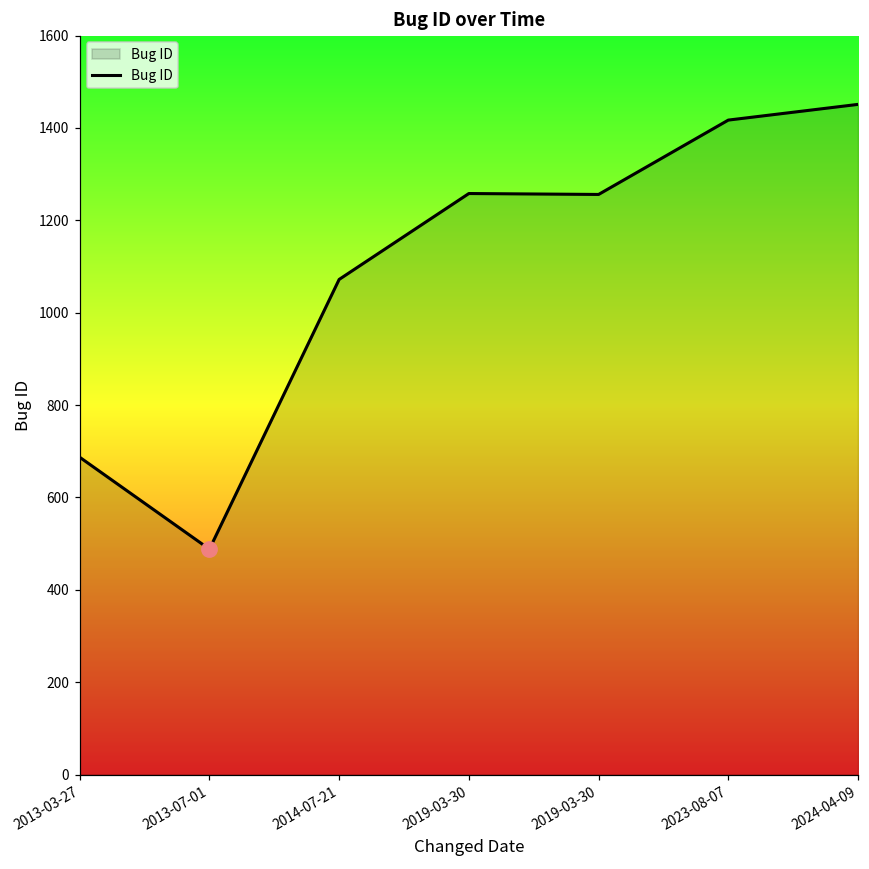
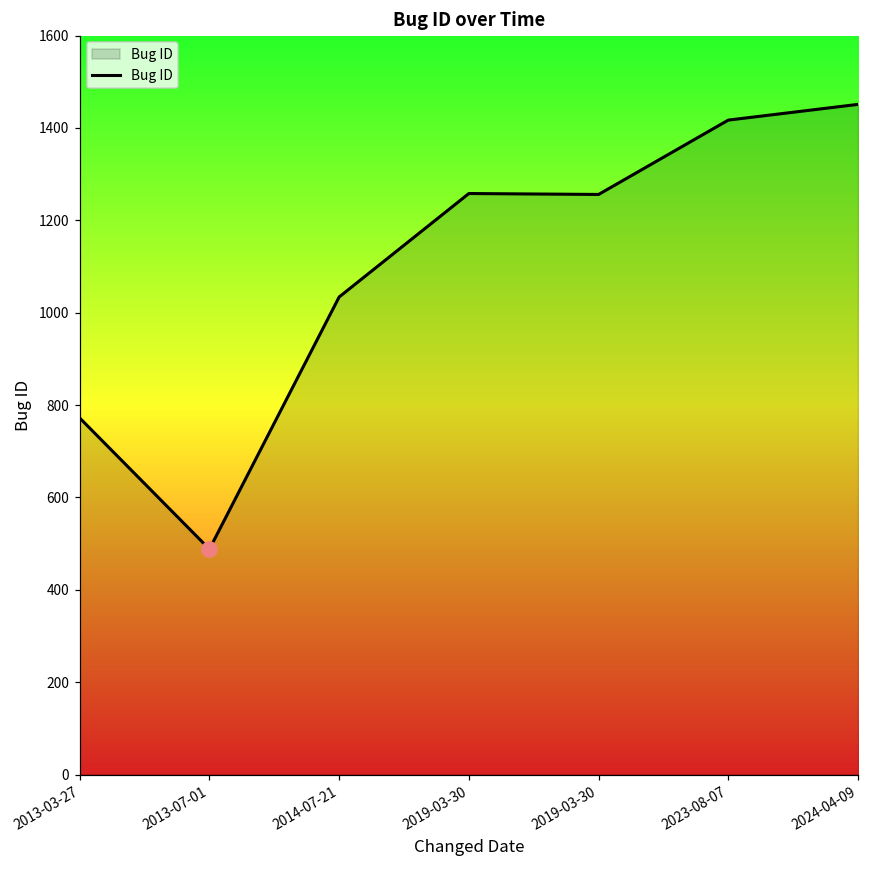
Bug ID, 2013-03-27: 690 -> 770
Bug ID, 2014-07-21: 1070 -> 1030
